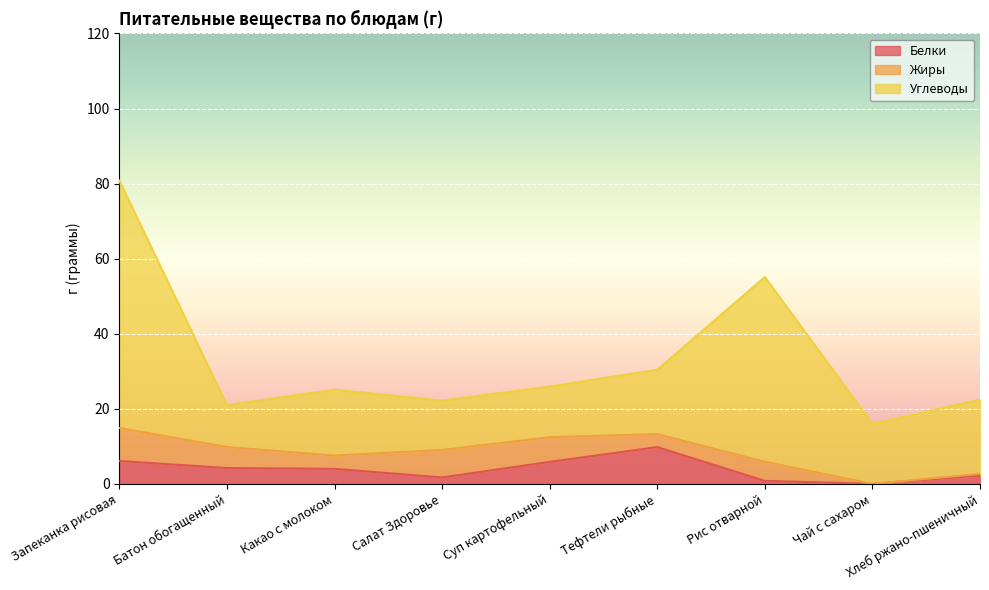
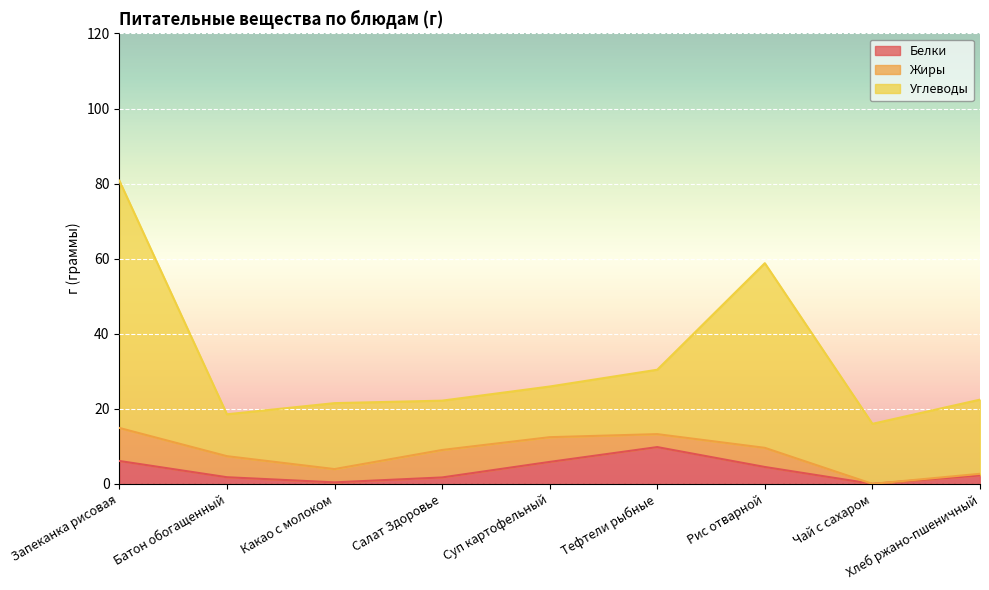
Белки, Батон обогащенный: 4 -> 2
Белки, Какао с молоком: 4 -> 0
Белки, Рис отварной: 1 -> 5
